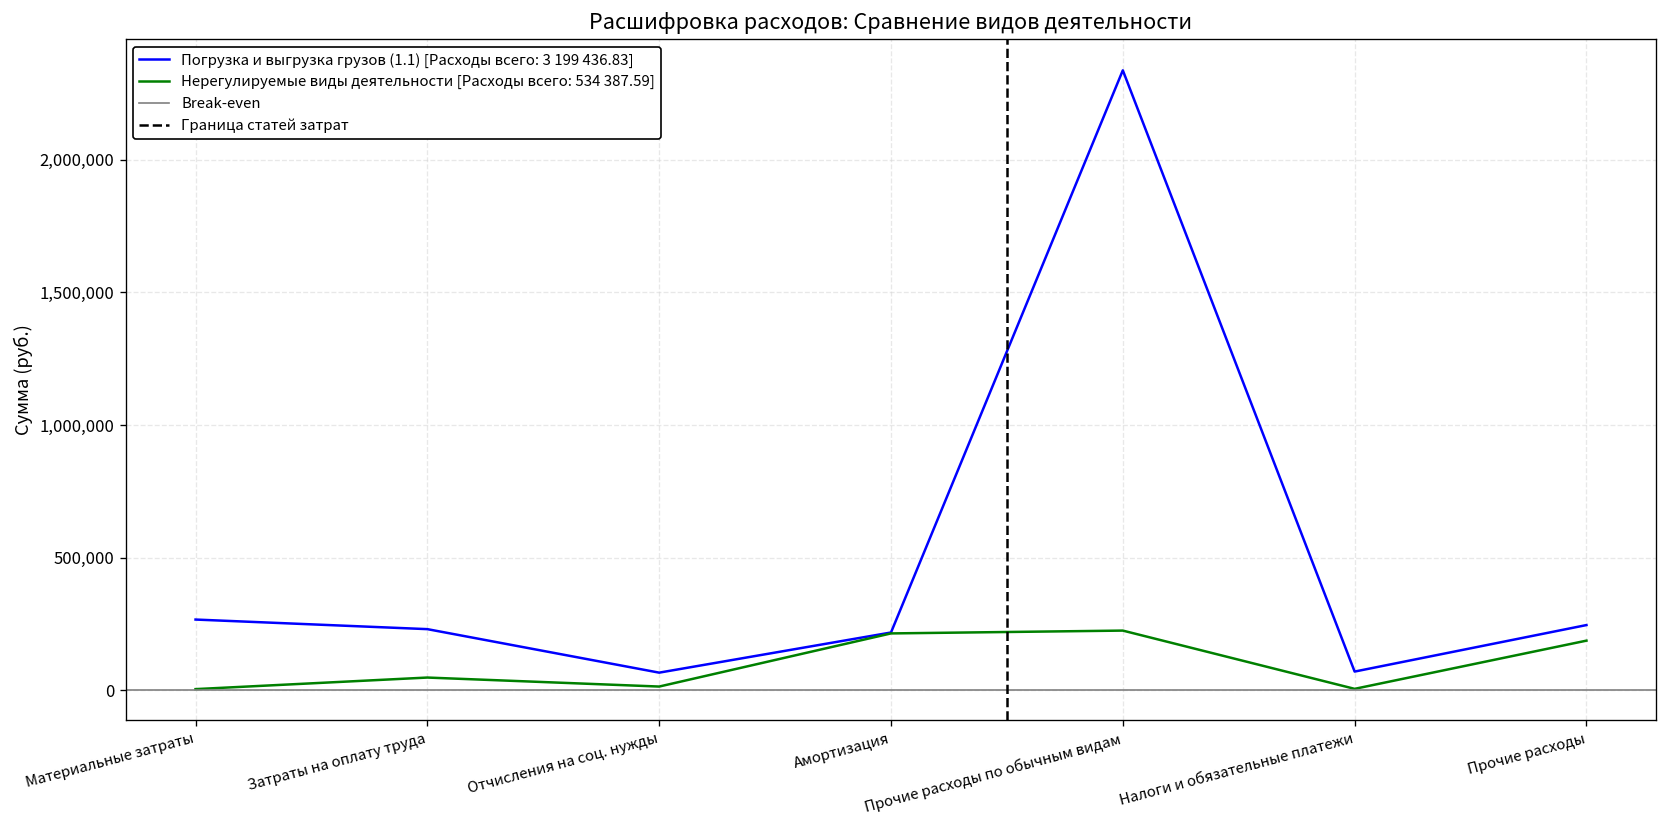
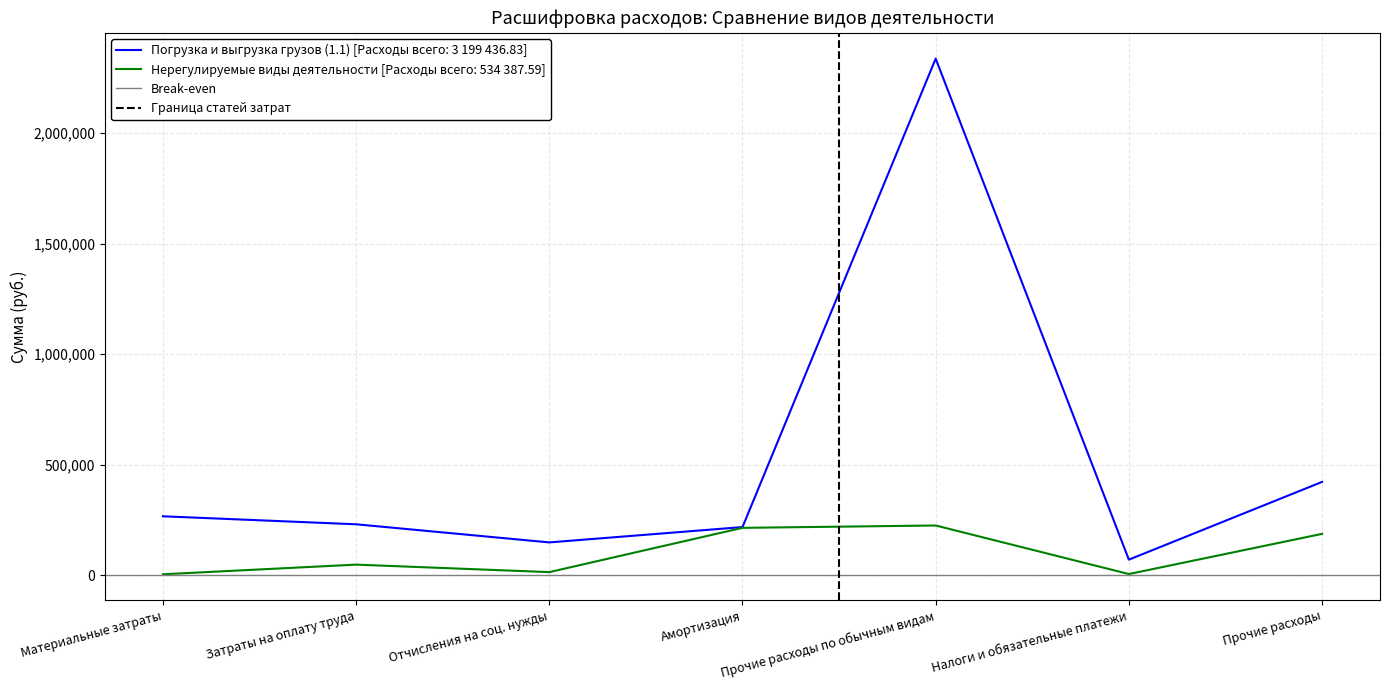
Погрузка и выгрузка грузов (1.1) [Расходы всего: 3 199 436.83], Отчисления на соц. нужды: 70,000 -> 150,000
Погрузка и выгрузка грузов (1.1) [Расходы всего: 3 199 436.83], Прочие расходы: 250,000 -> 420,000
